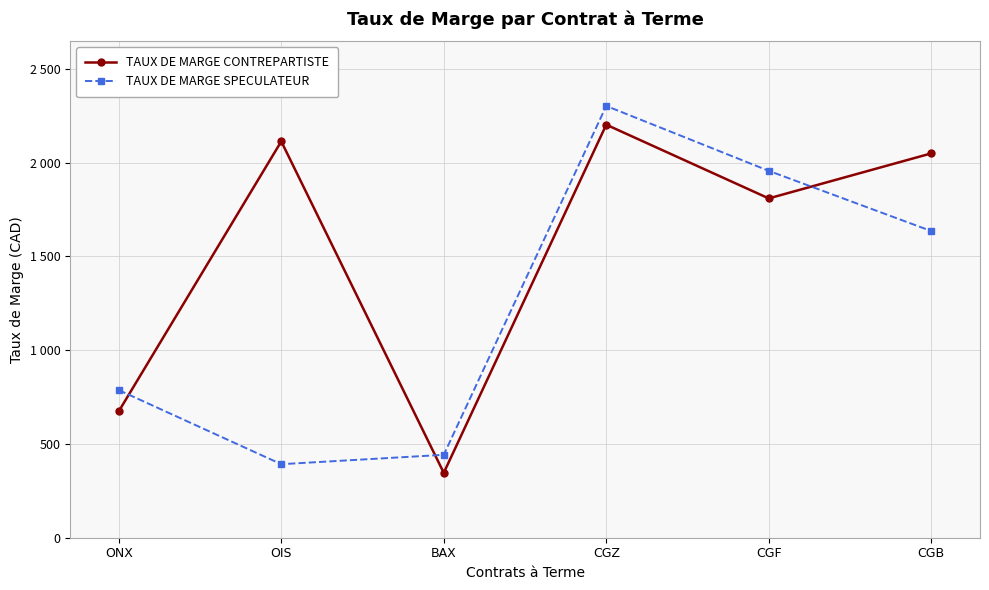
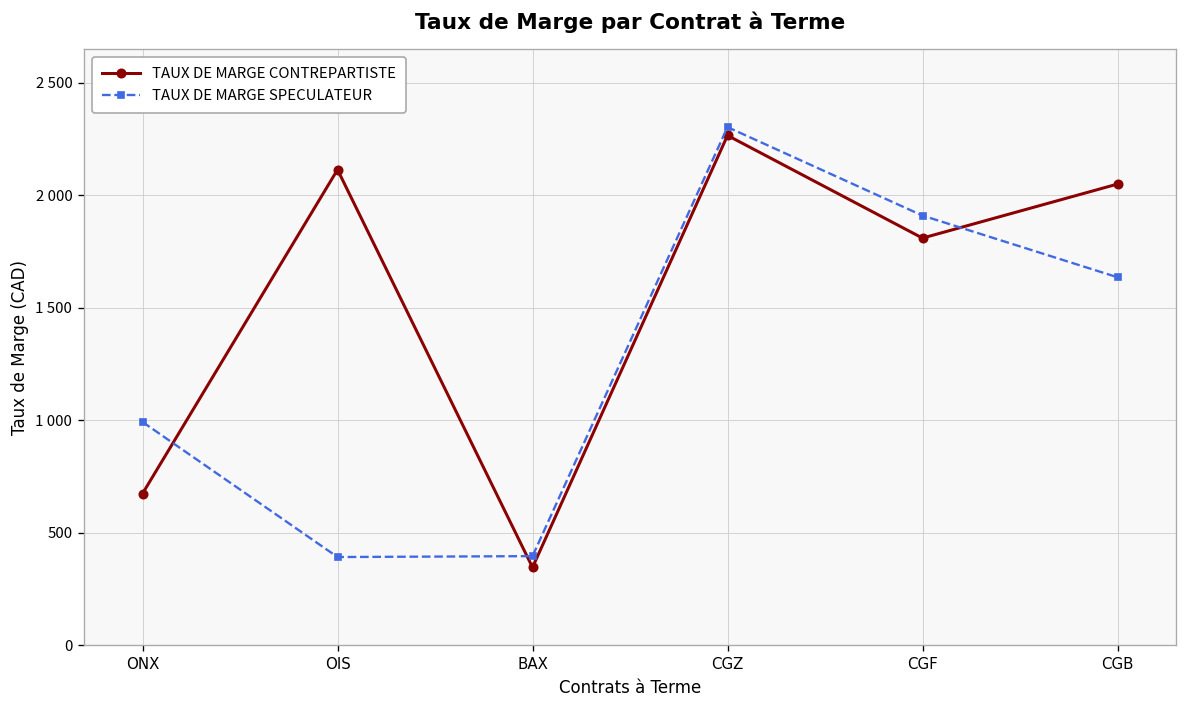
TAUX DE MARGE SPECULATEUR, ONX: 790 -> 990
TAUX DE MARGE SPECULATEUR, BAX: 440 -> 400
TAUX DE MARGE CONTREPARTISTE, CGZ: 2200 -> 2270
TAUX DE MARGE SPECULATEUR, CGF: 1960 -> 1910
